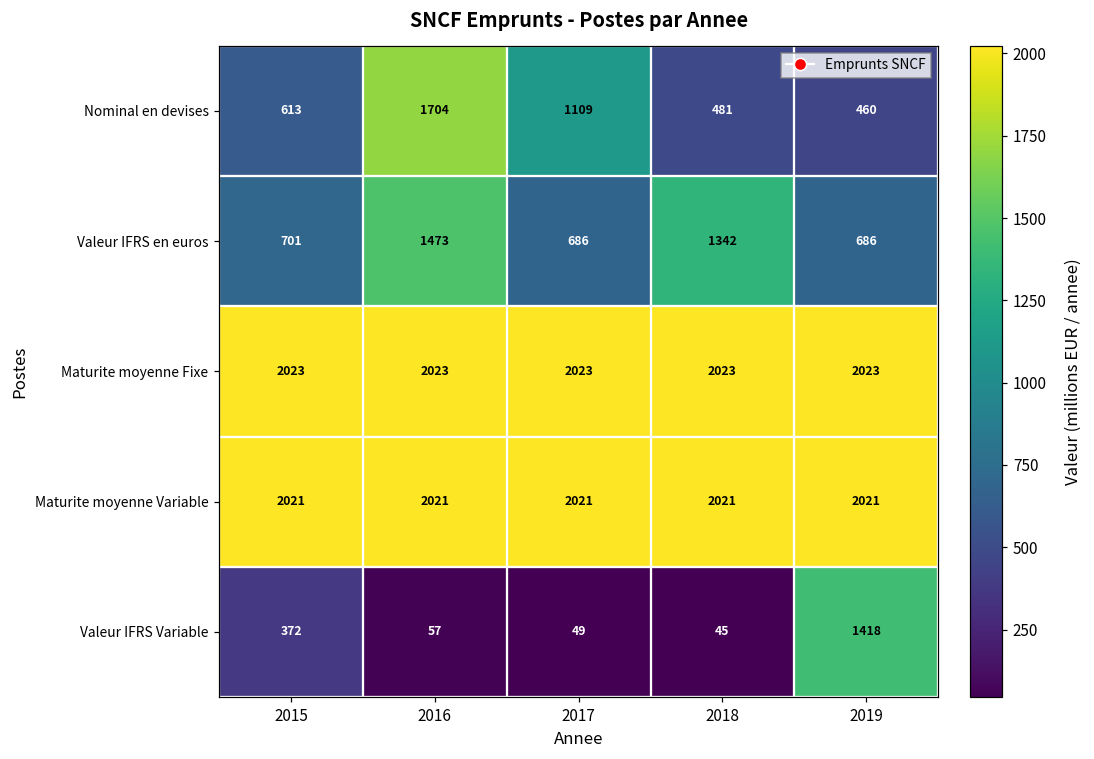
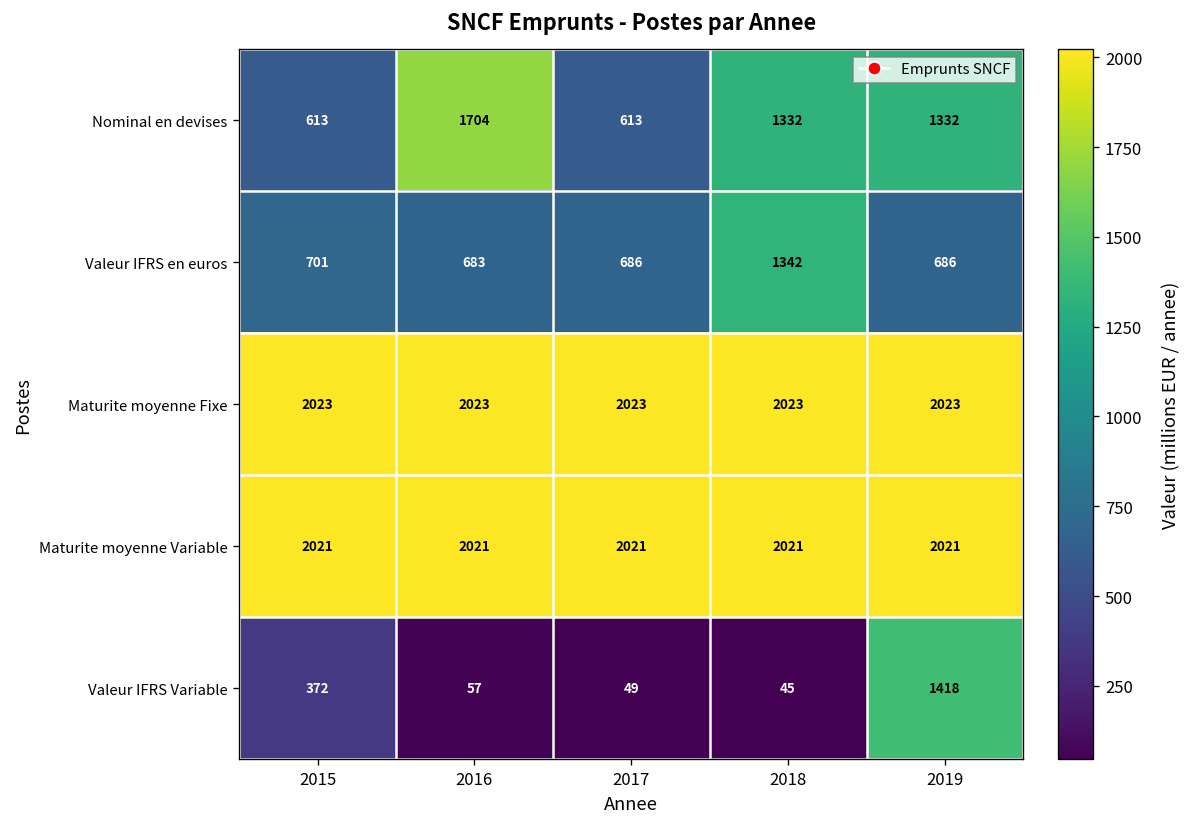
Nominal en devises, 2017: 1109 -> 613
Nominal en devises, 2018: 481 -> 1332
Nominal en devises, 2019: 460 -> 1332
Valeur IFRS en euros, 2016: 1473 -> 683
